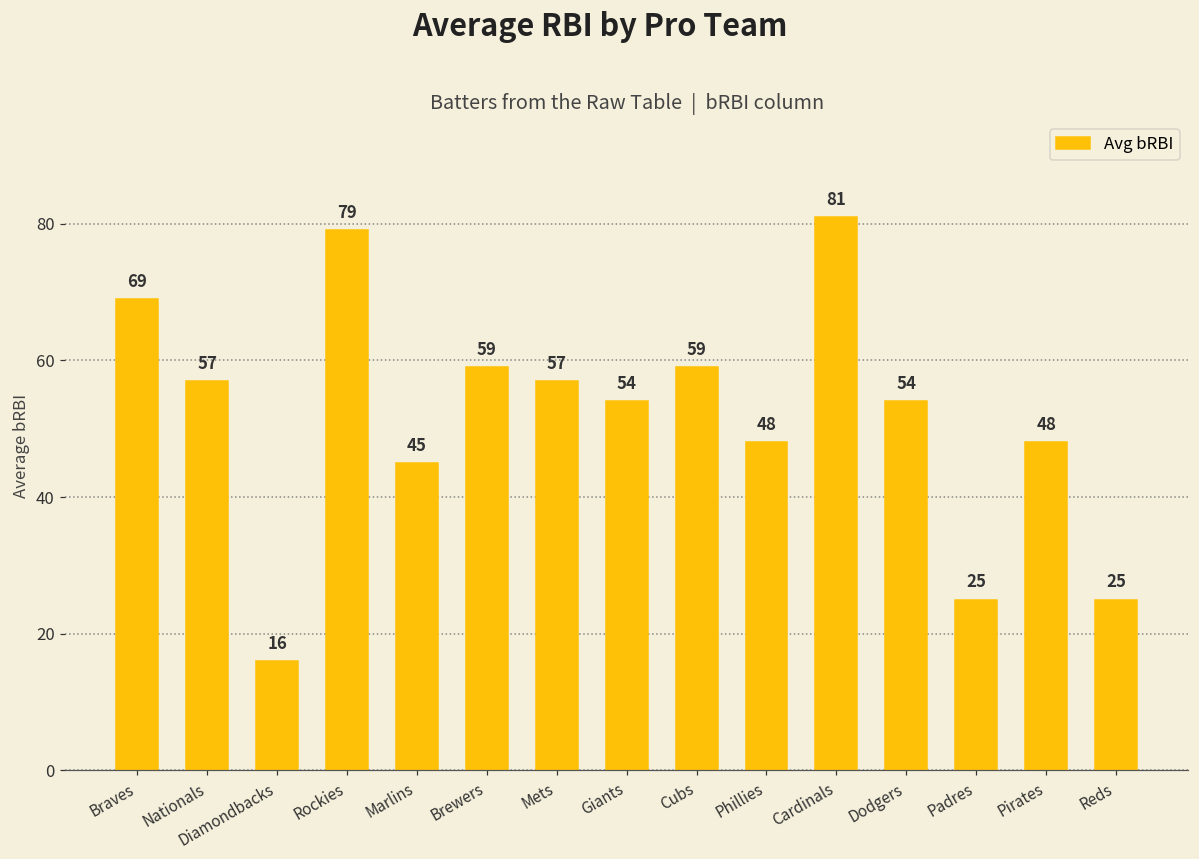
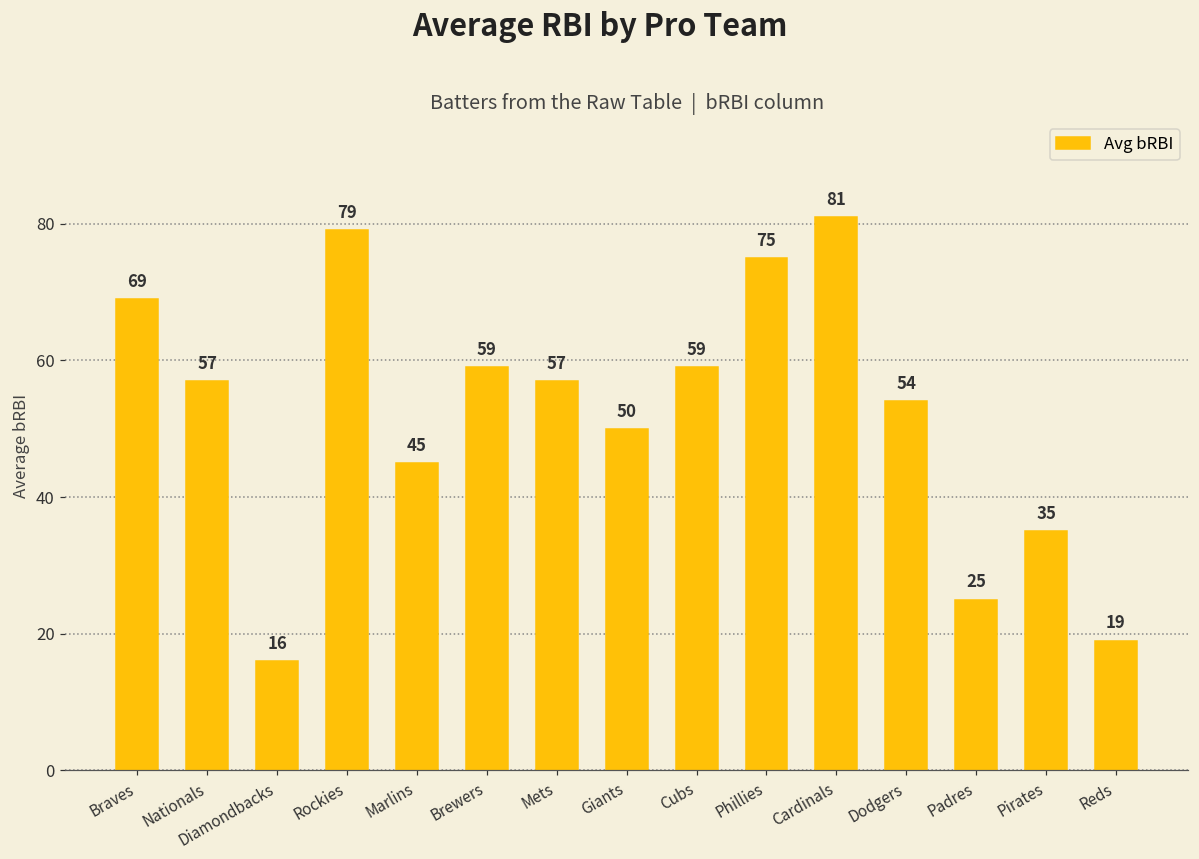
Giants: 54 -> 50
Phillies: 48 -> 75
Pirates: 48 -> 35
Reds: 25 -> 19
